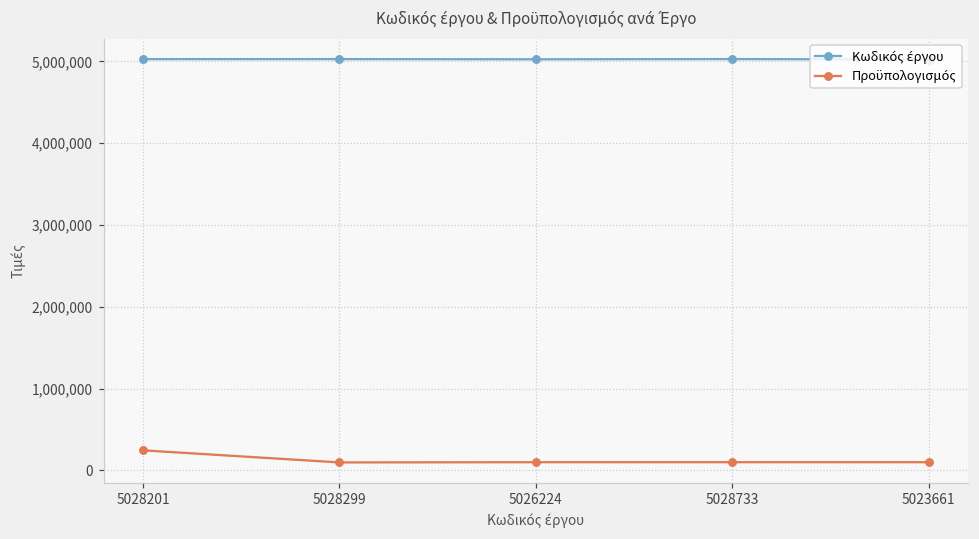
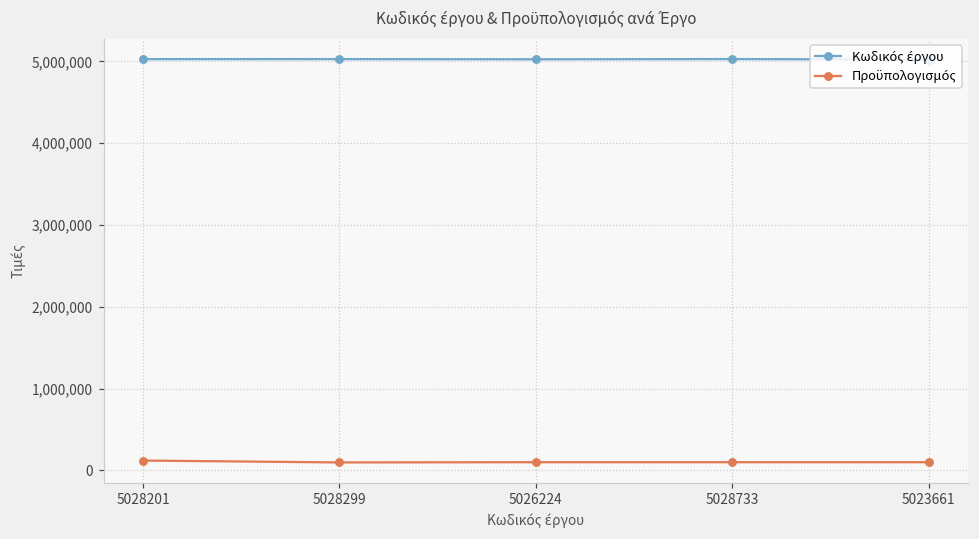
Προϋπολογισμός, 5028201: 200,000 -> 100,000
